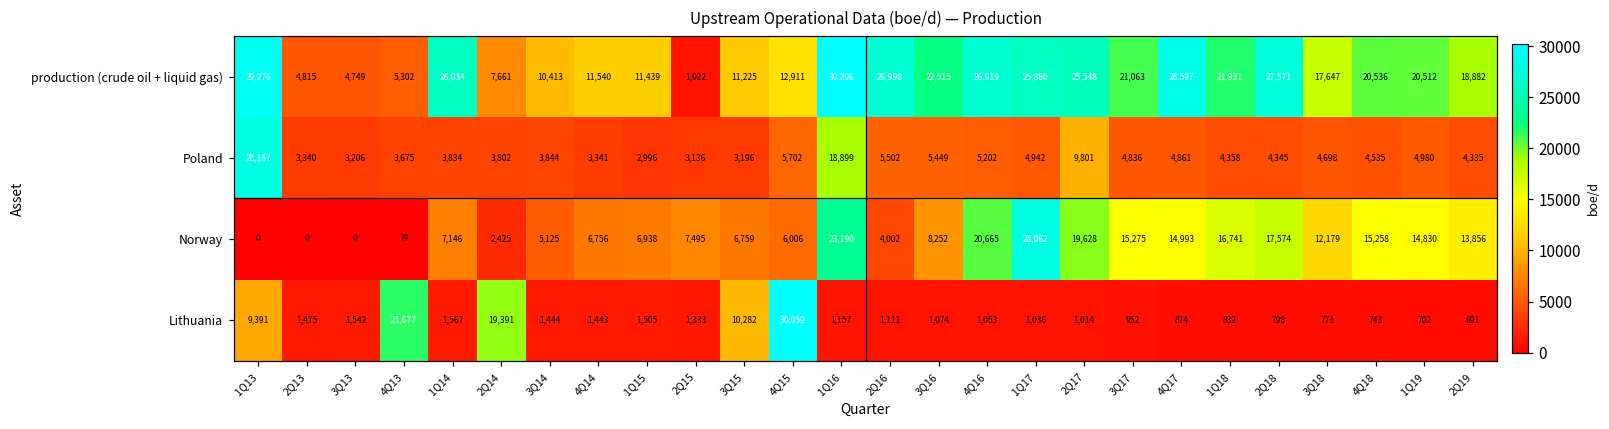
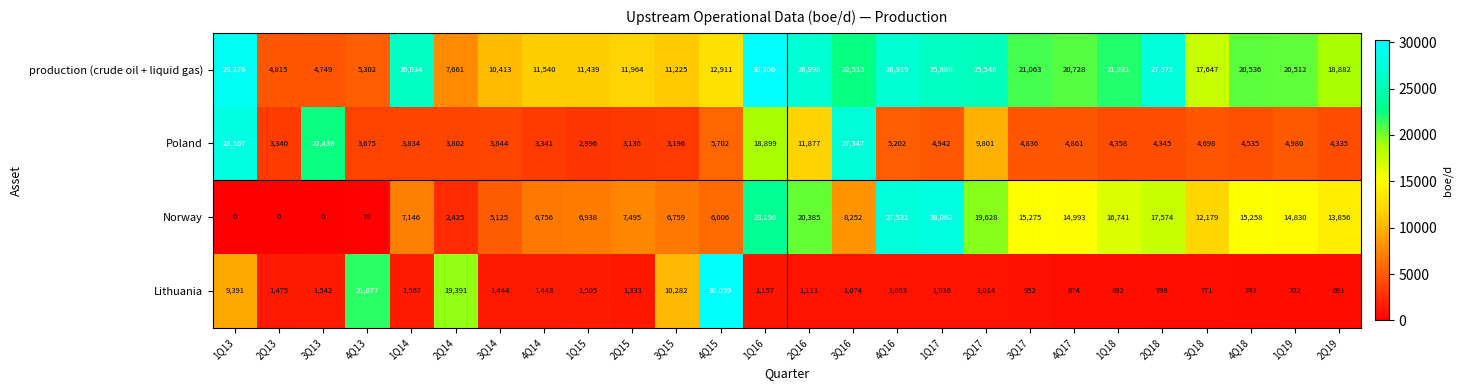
production (crude oil + liquid gas), 2Q15: 1,022 -> 11,964
production (crude oil + liquid gas), 4Q17: 28,597 -> 20,728
Poland, 3Q13: 3,206 -> 22,436
Poland, 2Q16: 5,502 -> 11,877
Poland, 3Q16: 5,449 -> 27,347
Norway, 2Q16: 4,002 -> 20,385
Norway, 4Q16: 20,665 -> 27,531
